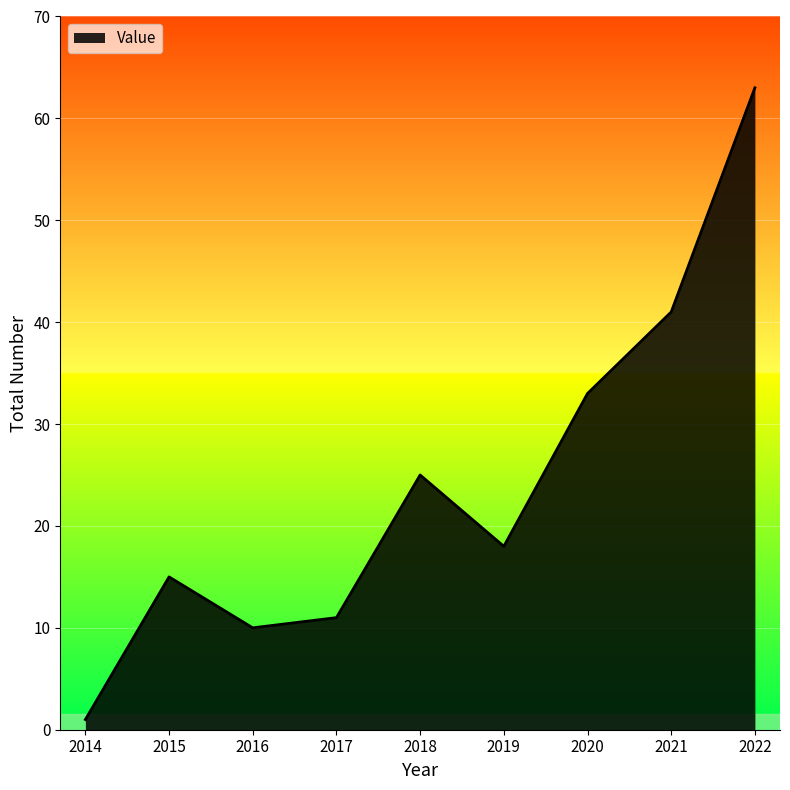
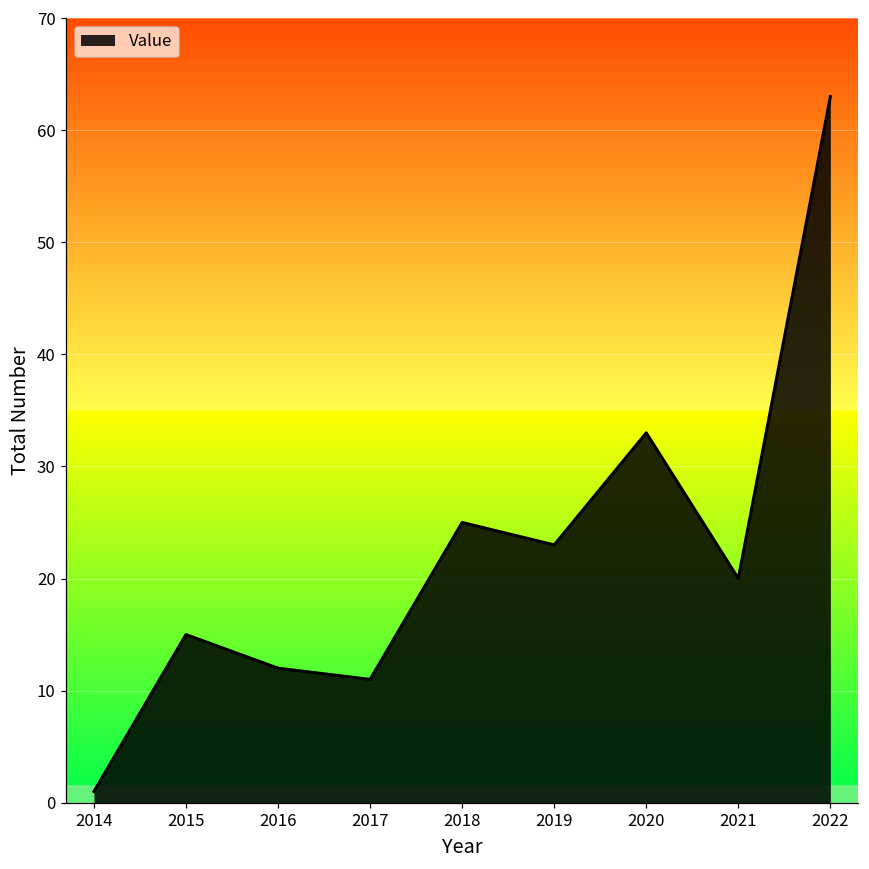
2016: 10 -> 12
2019: 18 -> 23
2021: 41 -> 20
